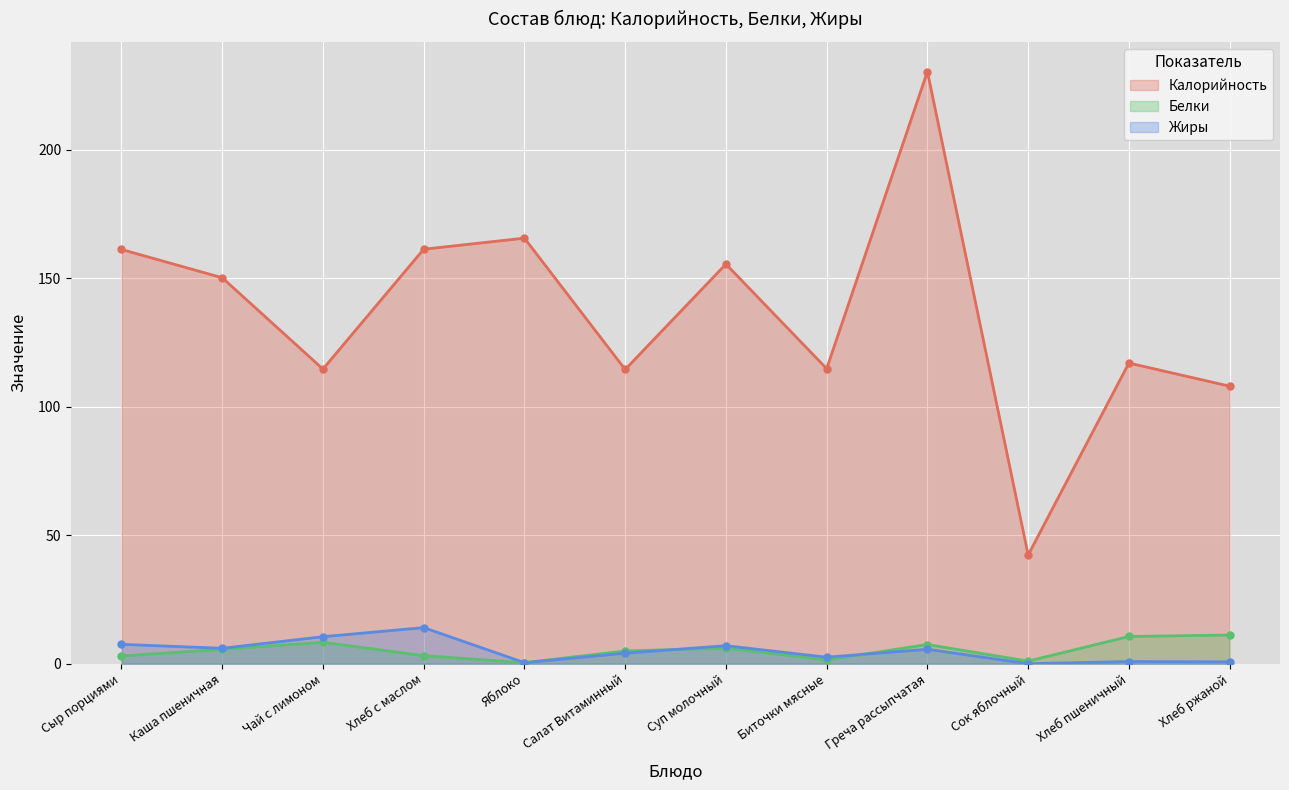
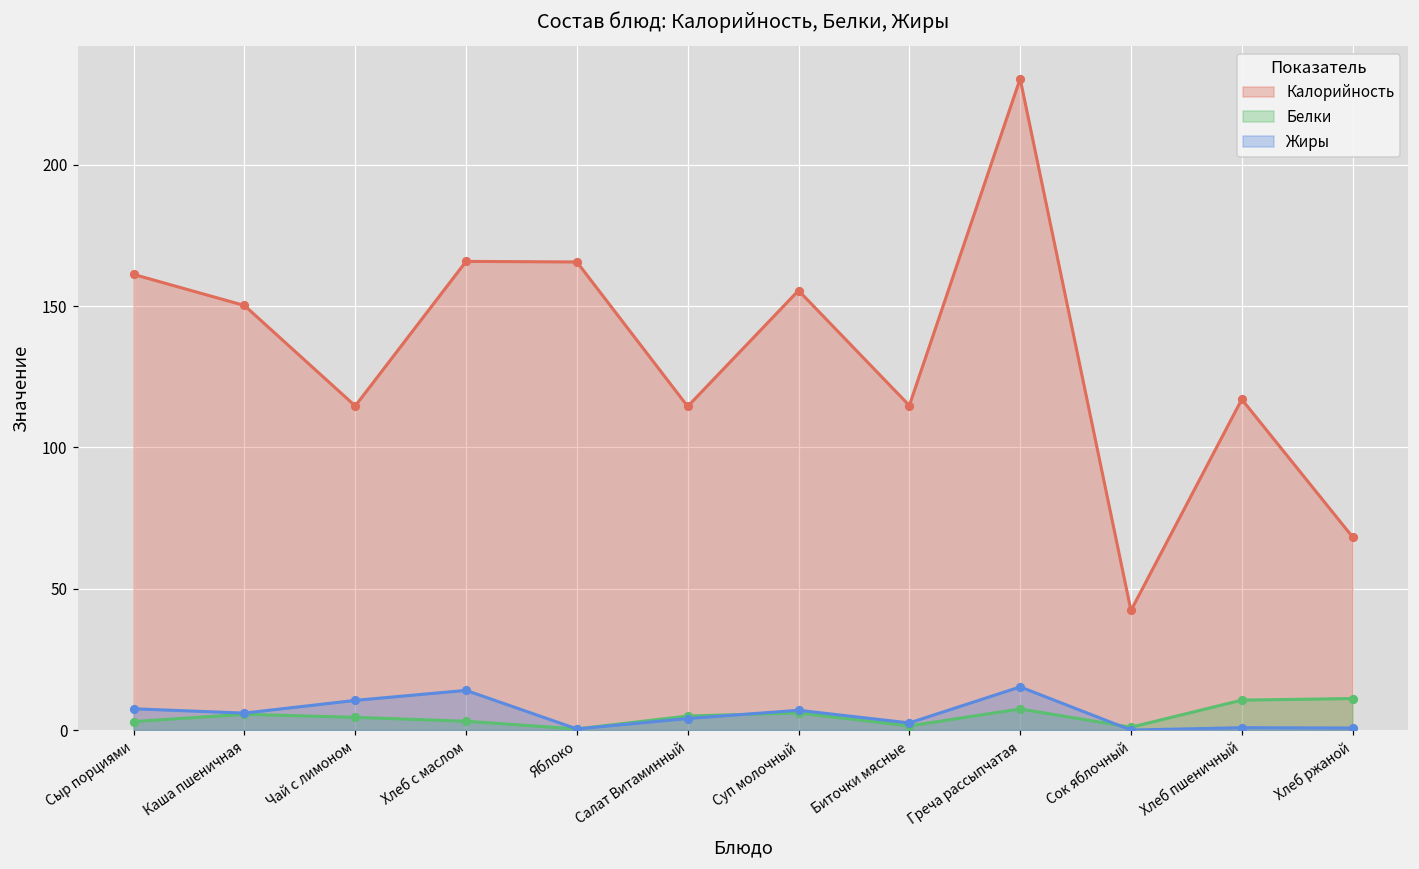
Белки, Чай с лимоном: 8 -> 5
Калорийность, Хлеб с маслом: 161 -> 166
Жиры, Греча рассыпчатая: 6 -> 15
Калорийность, Хлеб ржаной: 108 -> 68
